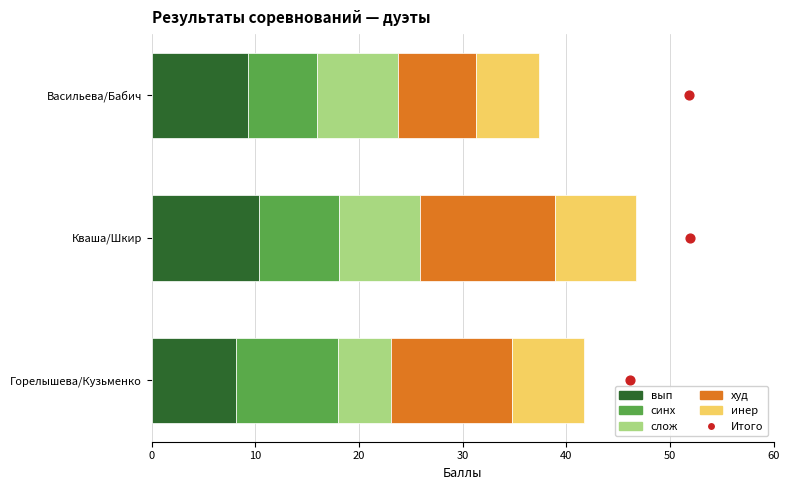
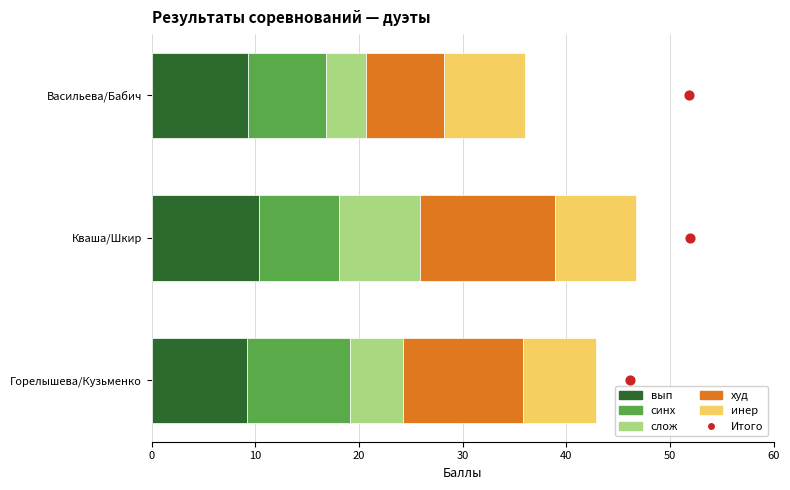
синх, Васильева/Бабич: 6.7 -> 7.5
слож, Васильева/Бабич: 7.8 -> 3.9
инер, Васильева/Бабич: 6.1 -> 7.8
вып, Горелышева/Кузьменко: 8.1 -> 9.2
